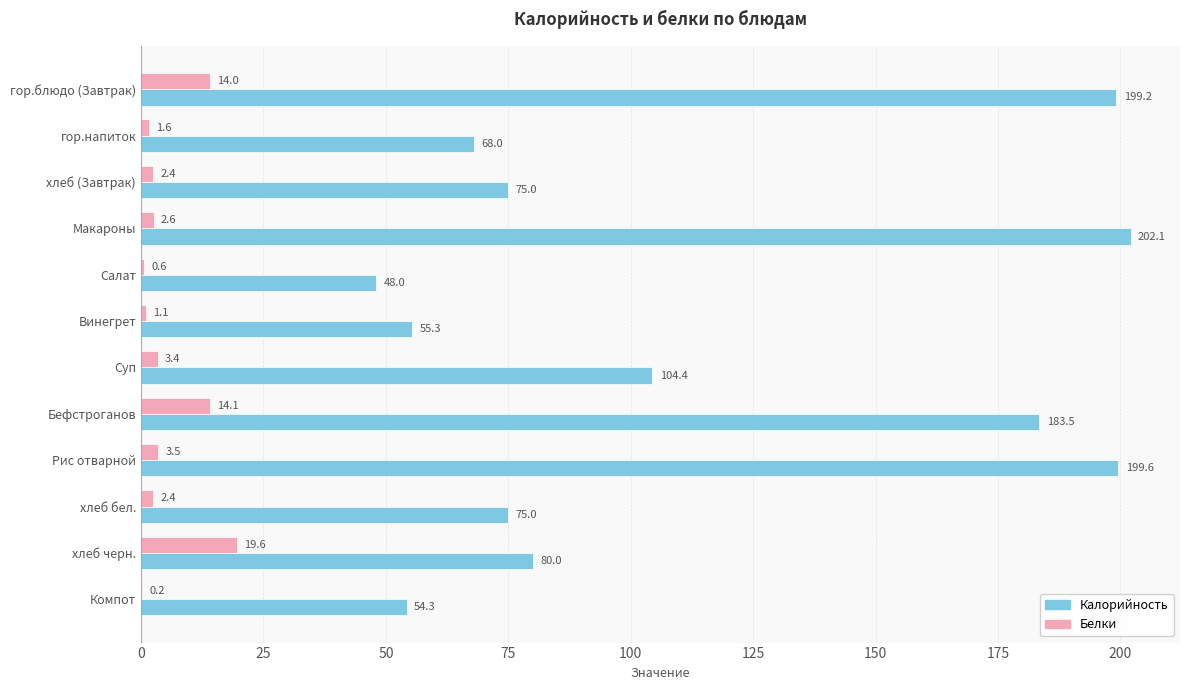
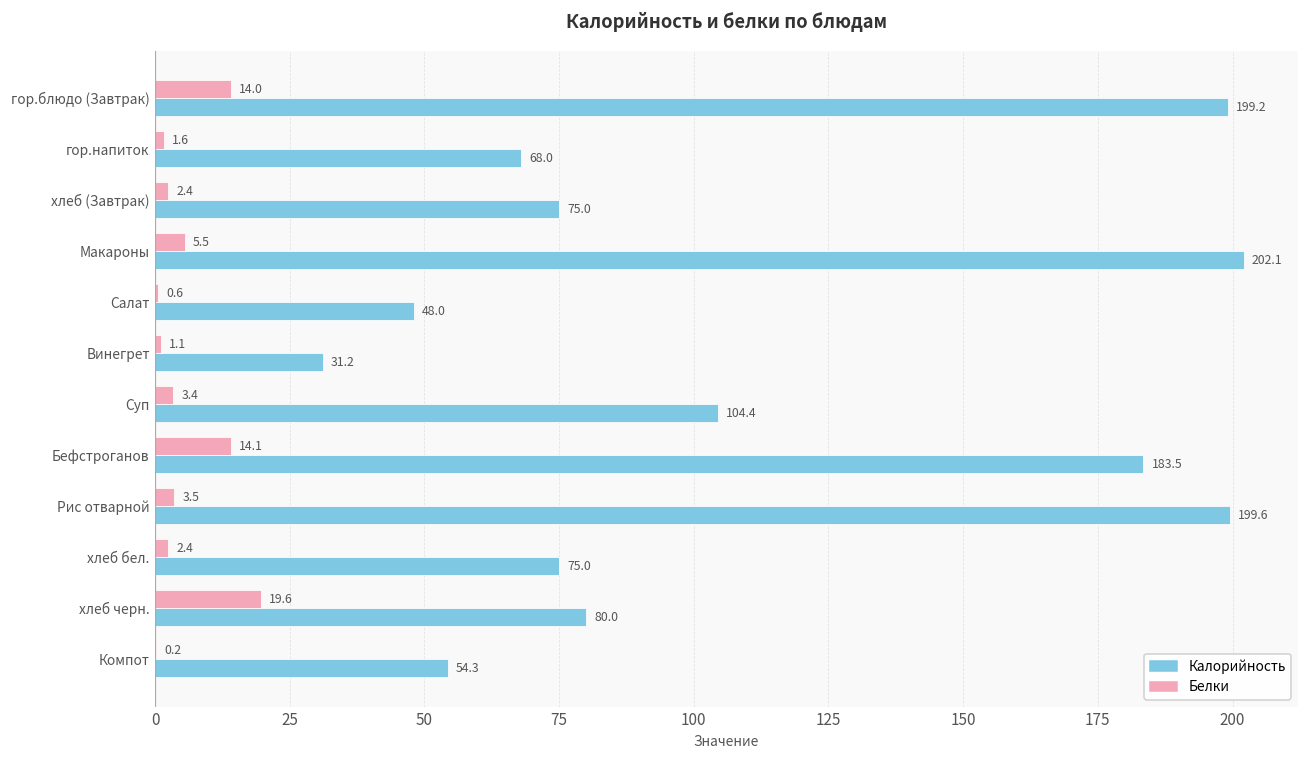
Белки, Макароны: 2.6 -> 5.5
Калорийность, Винегрет: 55.3 -> 31.2
